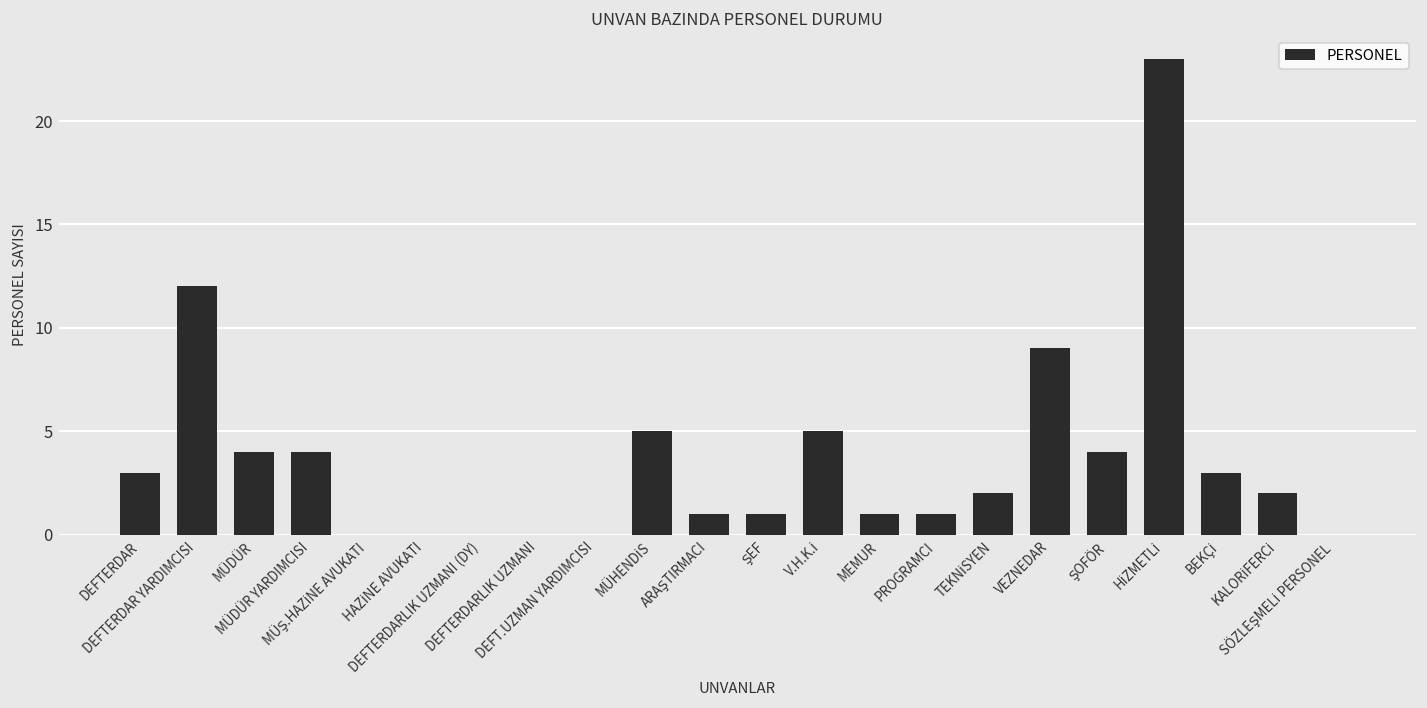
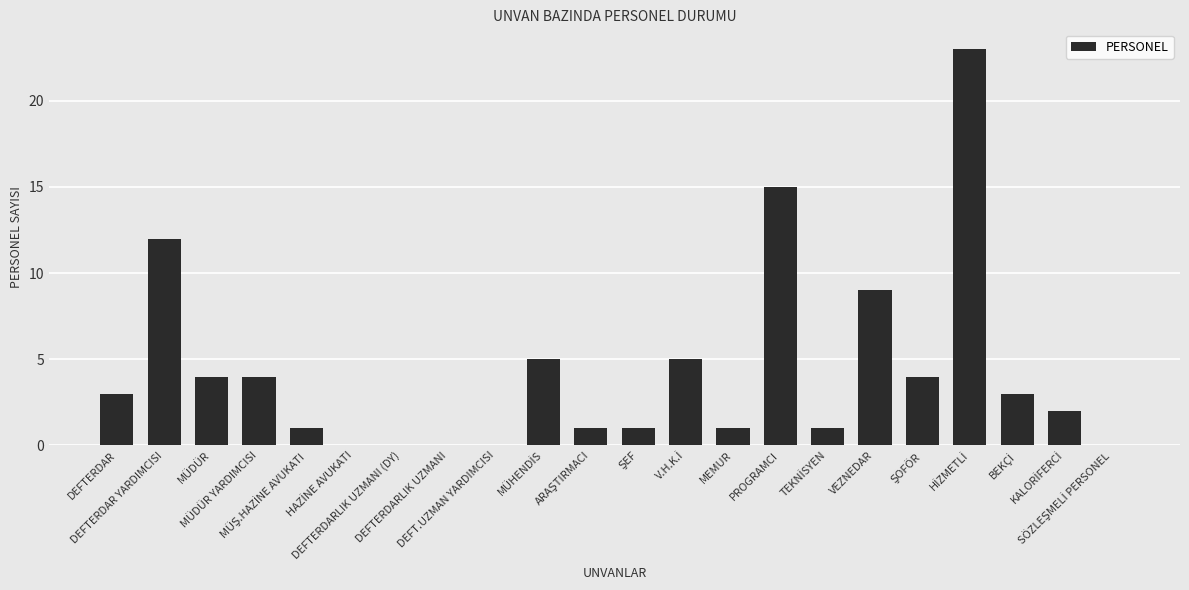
MÜŞ.HAZİNE AVUKATI: 0 -> 1
PROGRAMCI: 1 -> 15
TEKNİSYEN: 2 -> 1
